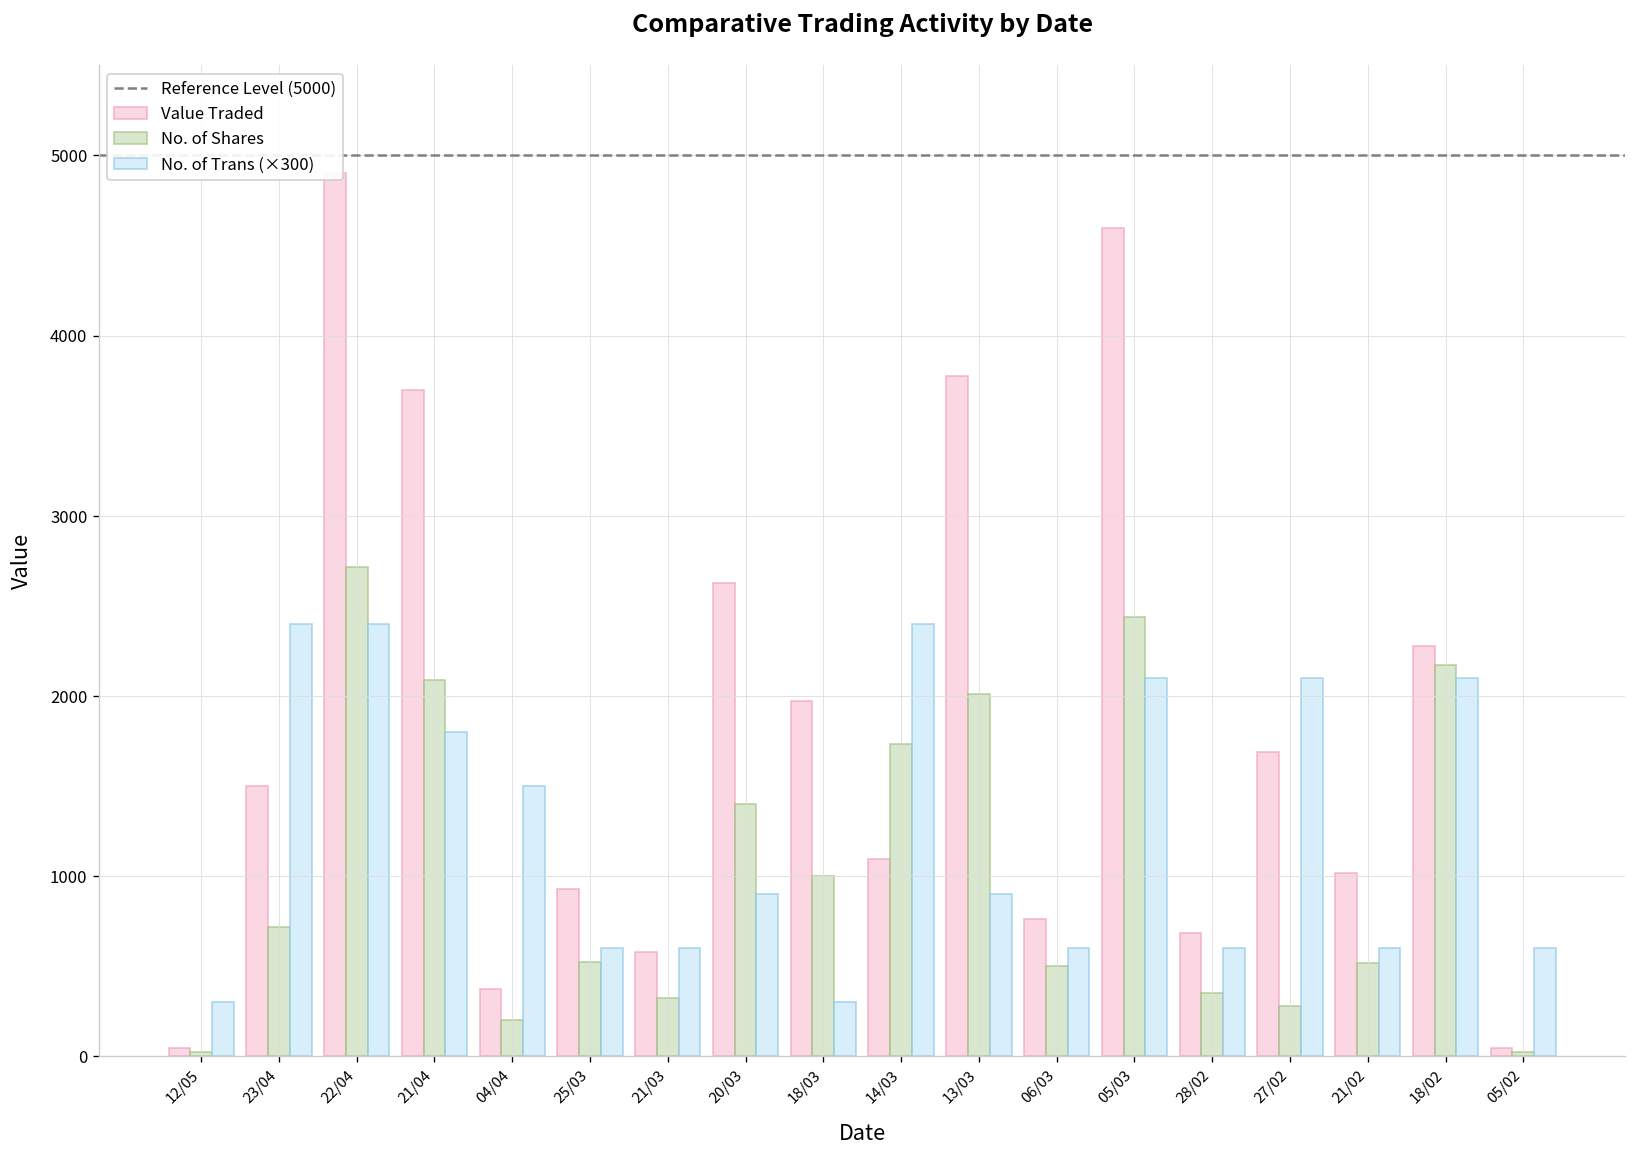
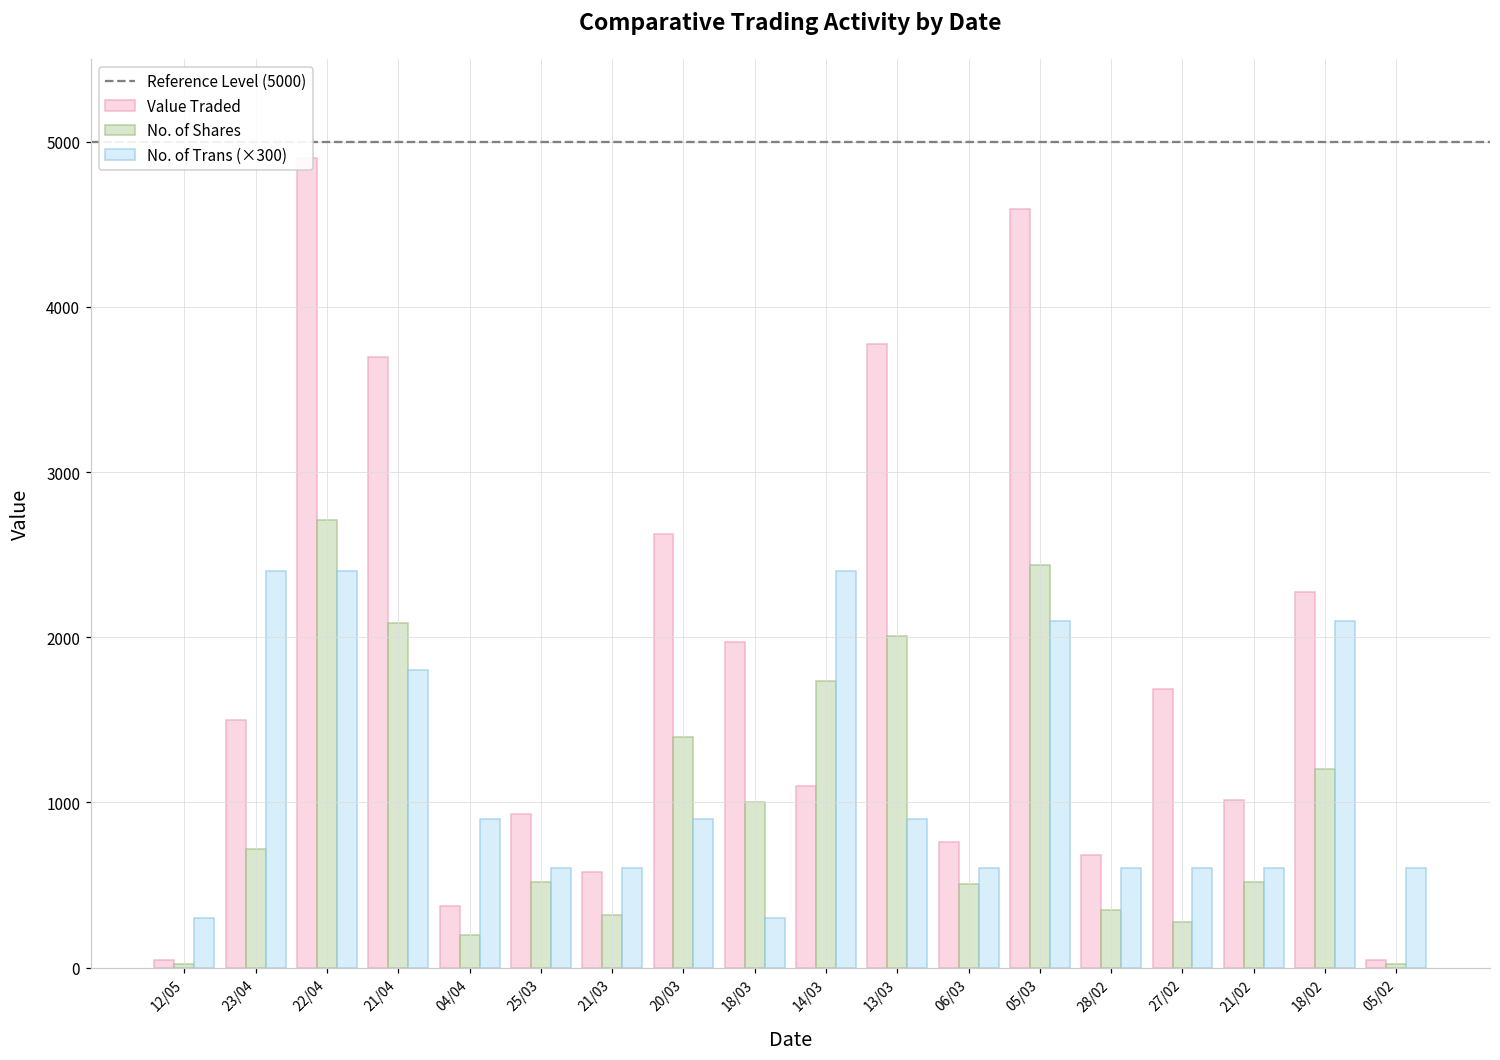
No. of Trans (×300), 04/04: 1500 -> 900
No. of Trans (×300), 27/02: 2100 -> 600
No. of Shares, 18/02: 2170 -> 1210
